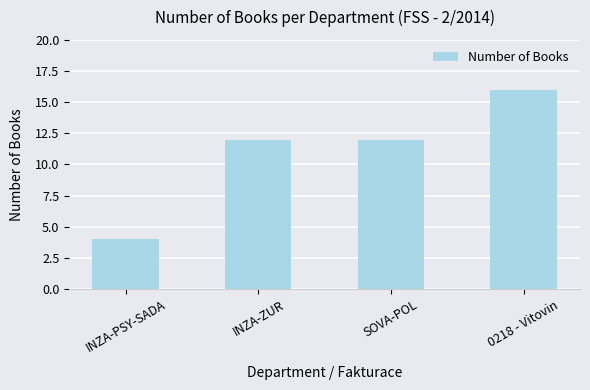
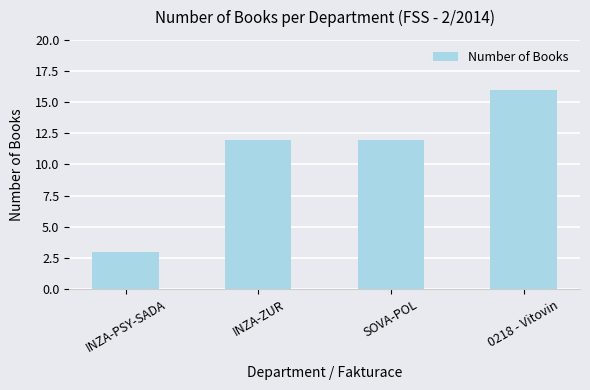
INZA-PSY-SADA: 4 -> 3
